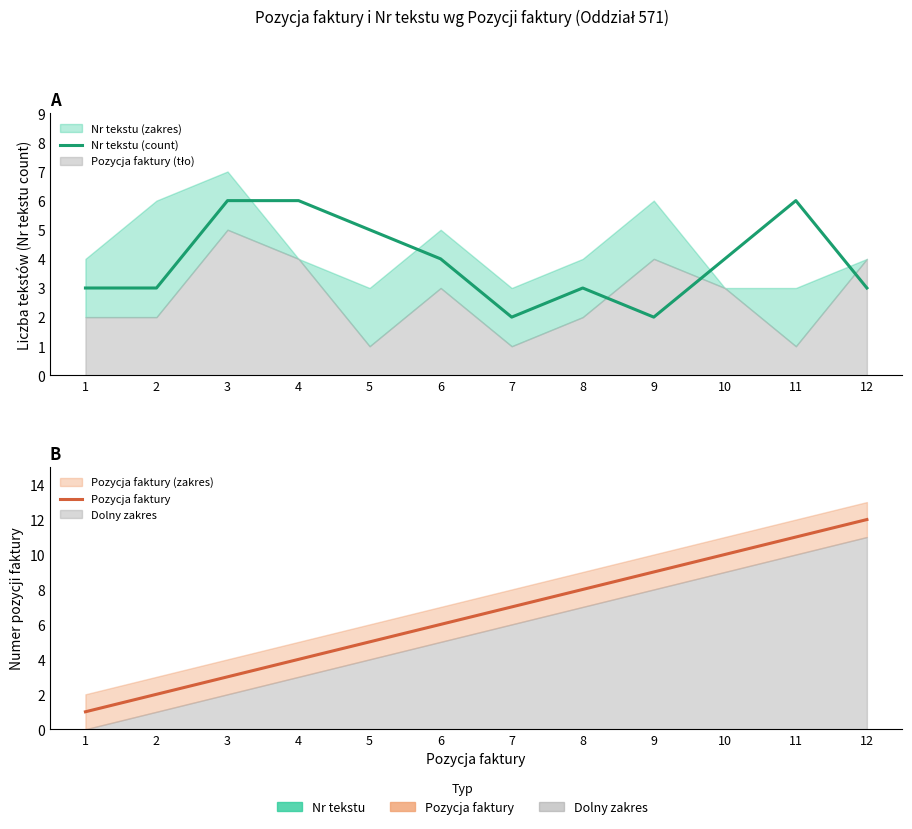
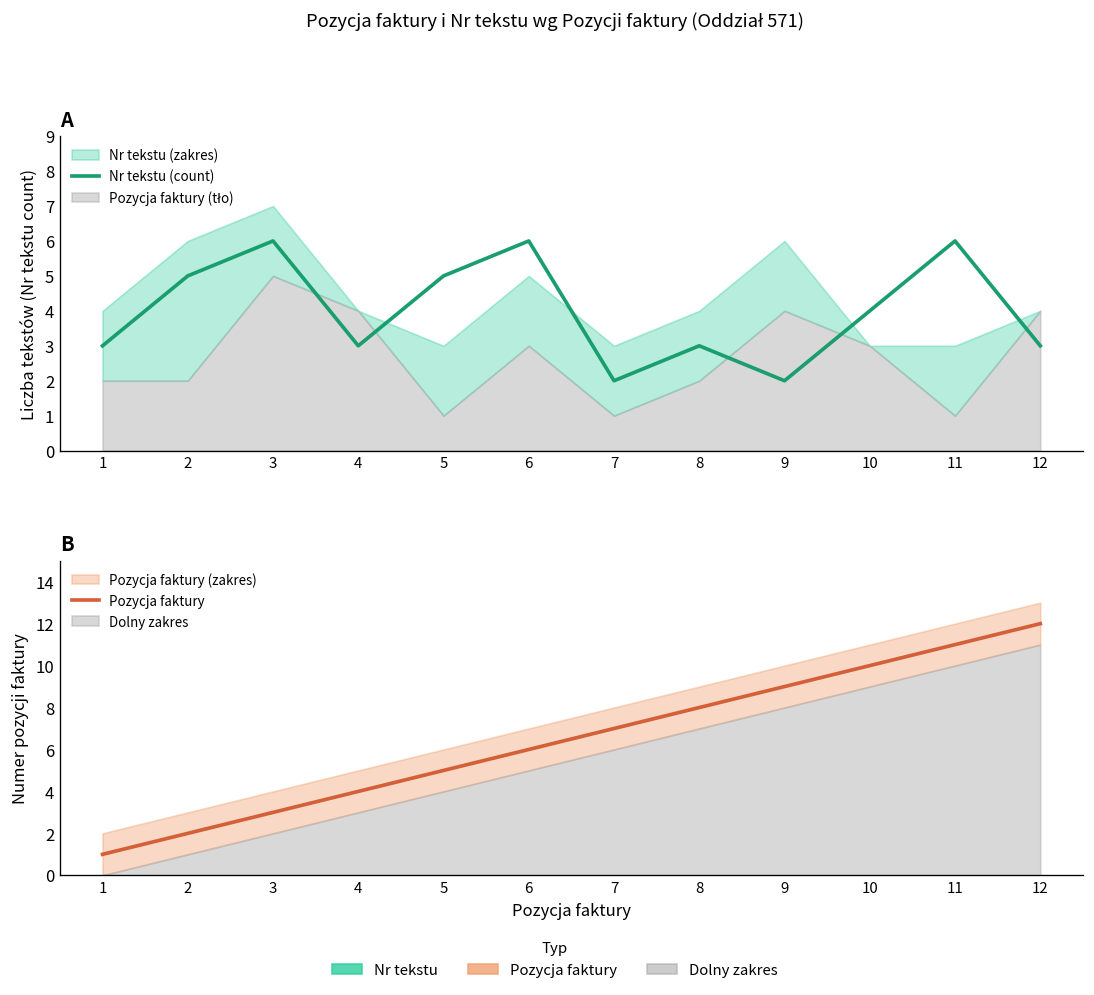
A, Nr tekstu (count), 2: 3 -> 5
A, Nr tekstu (count), 4: 6 -> 3
A, Nr tekstu (count), 6: 4 -> 6
